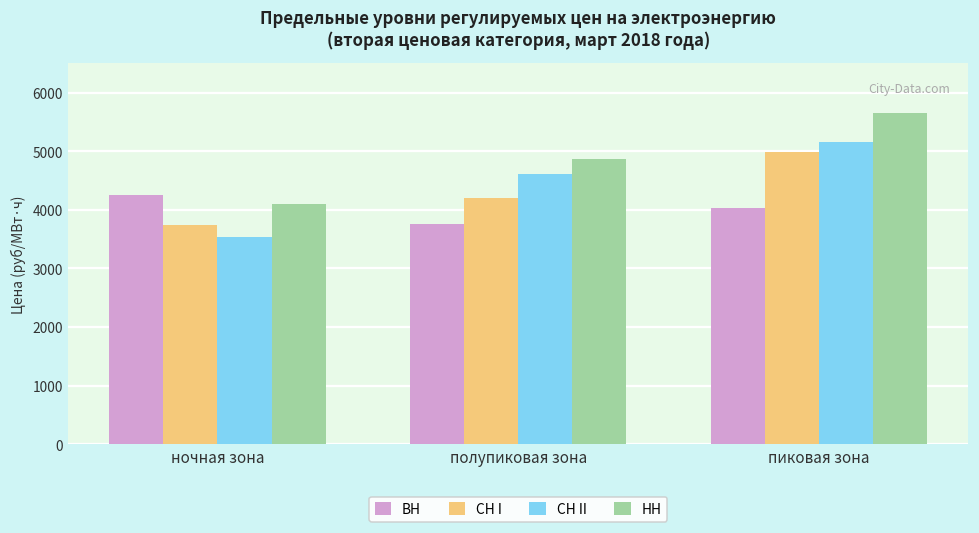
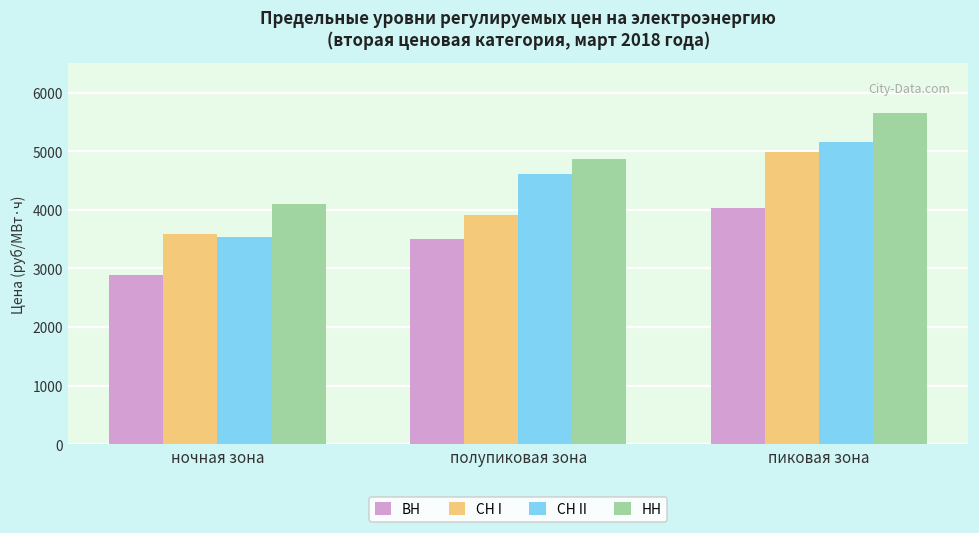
ВН, ночная зона: 4200 -> 2900
СН I, ночная зона: 3700 -> 3600
ВН, полупиковая зона: 3800 -> 3500
СН I, полупиковая зона: 4200 -> 3900
